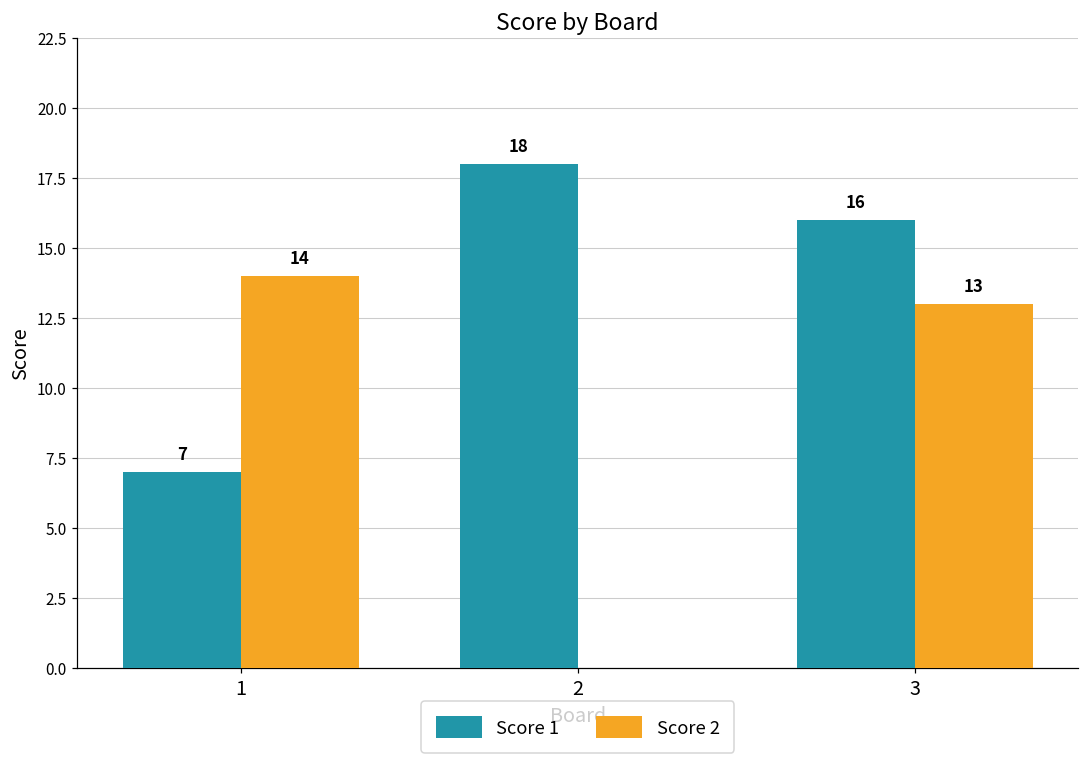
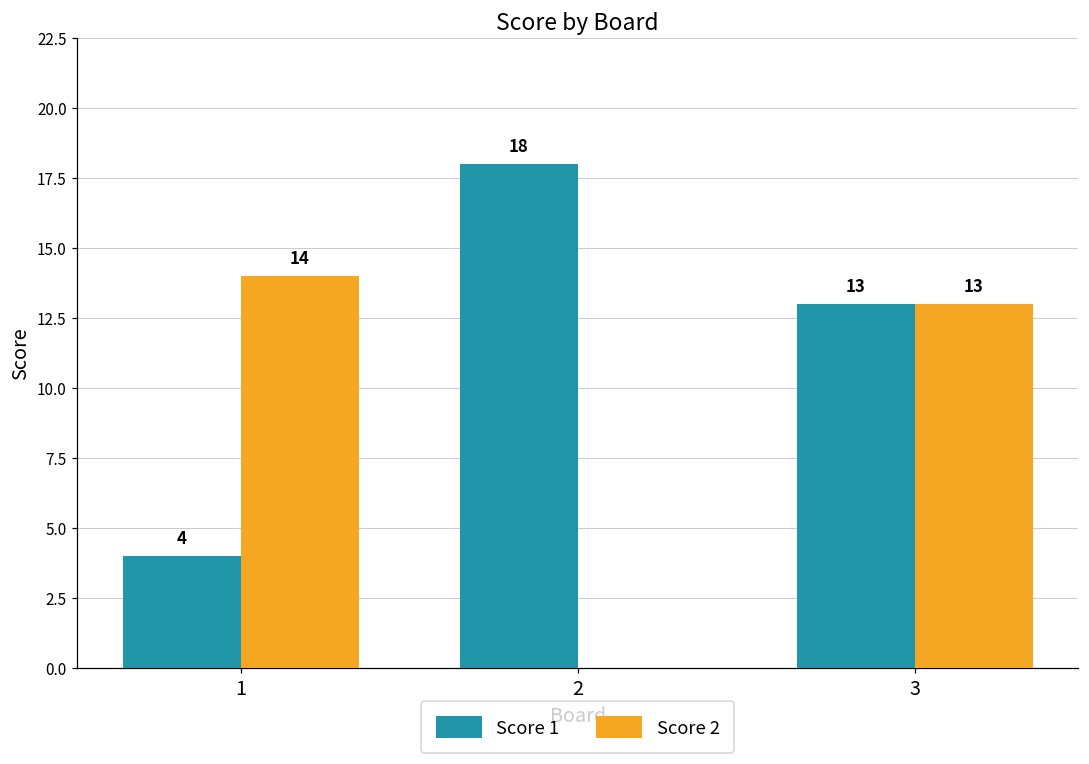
Score 1, 1: 7 -> 4
Score 1, 3: 16 -> 13
